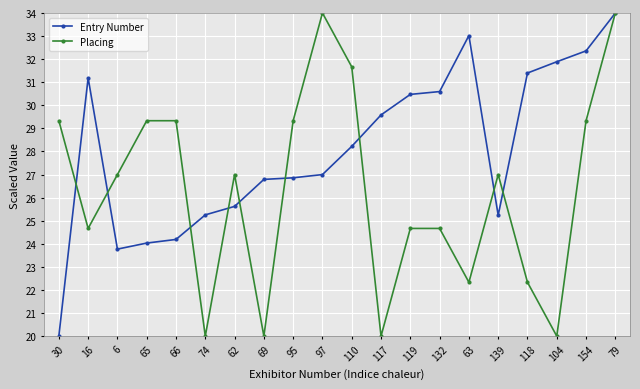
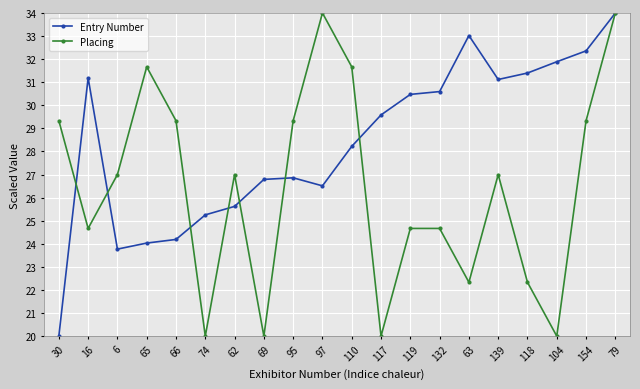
Placing, 65: 29.3 -> 31.7
Entry Number, 97: 27.0 -> 26.5
Entry Number, 139: 25.2 -> 31.1
